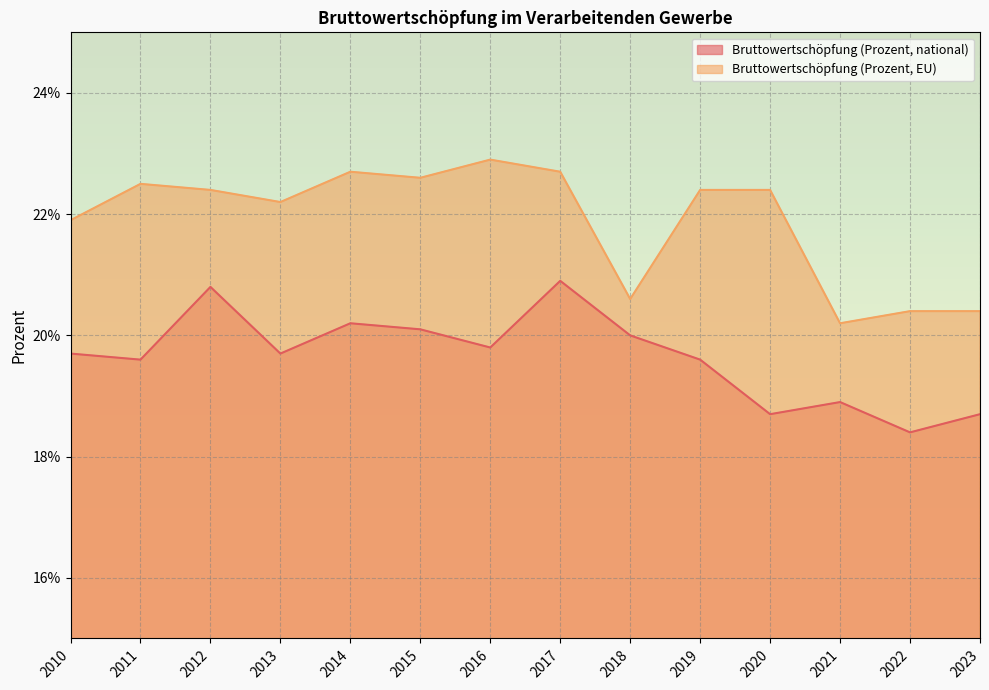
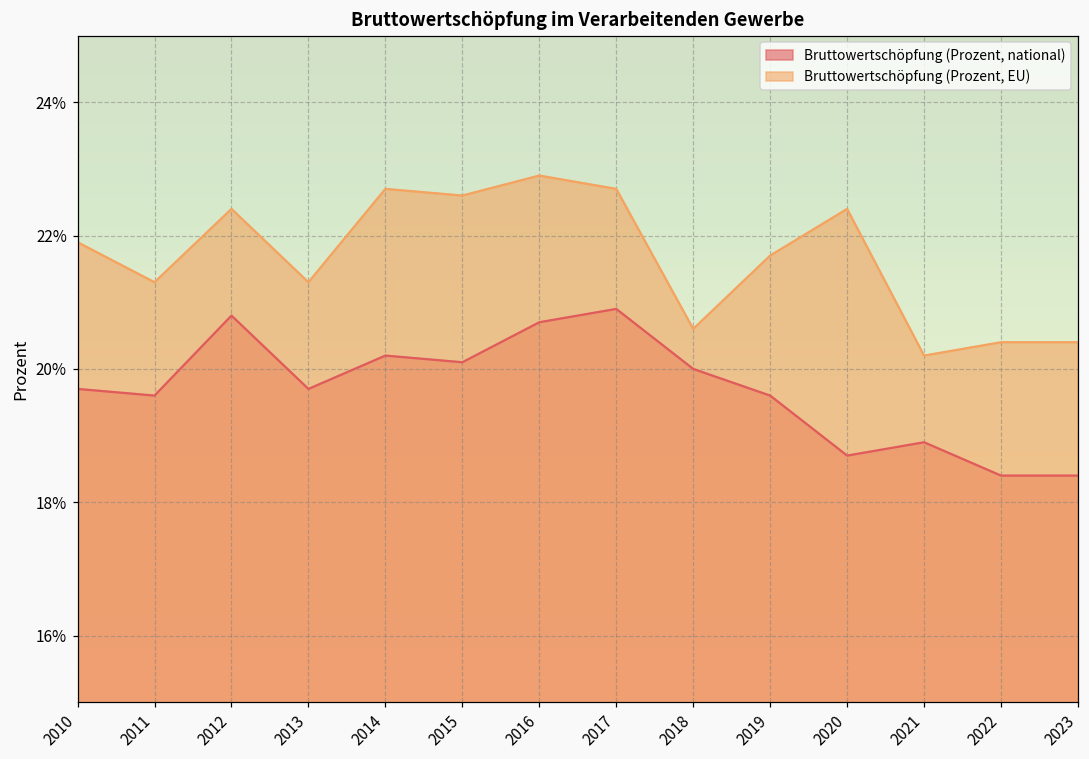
Bruttowertschöpfung (Prozent, EU), 2011: 22.5% -> 21.3%
Bruttowertschöpfung (Prozent, EU), 2013: 22.2% -> 21.3%
Bruttowertschöpfung (Prozent, national), 2016: 19.8% -> 20.7%
Bruttowertschöpfung (Prozent, EU), 2019: 22.4% -> 21.7%
Bruttowertschöpfung (Prozent, national), 2023: 18.7% -> 18.4%
